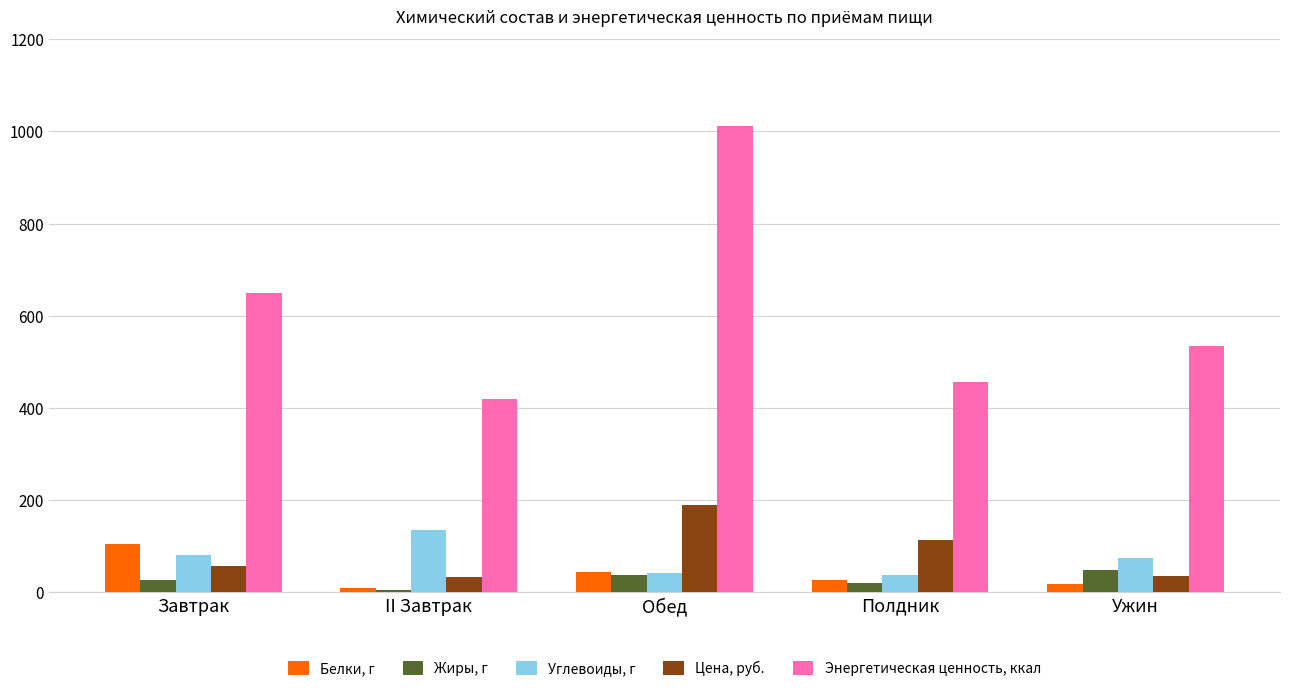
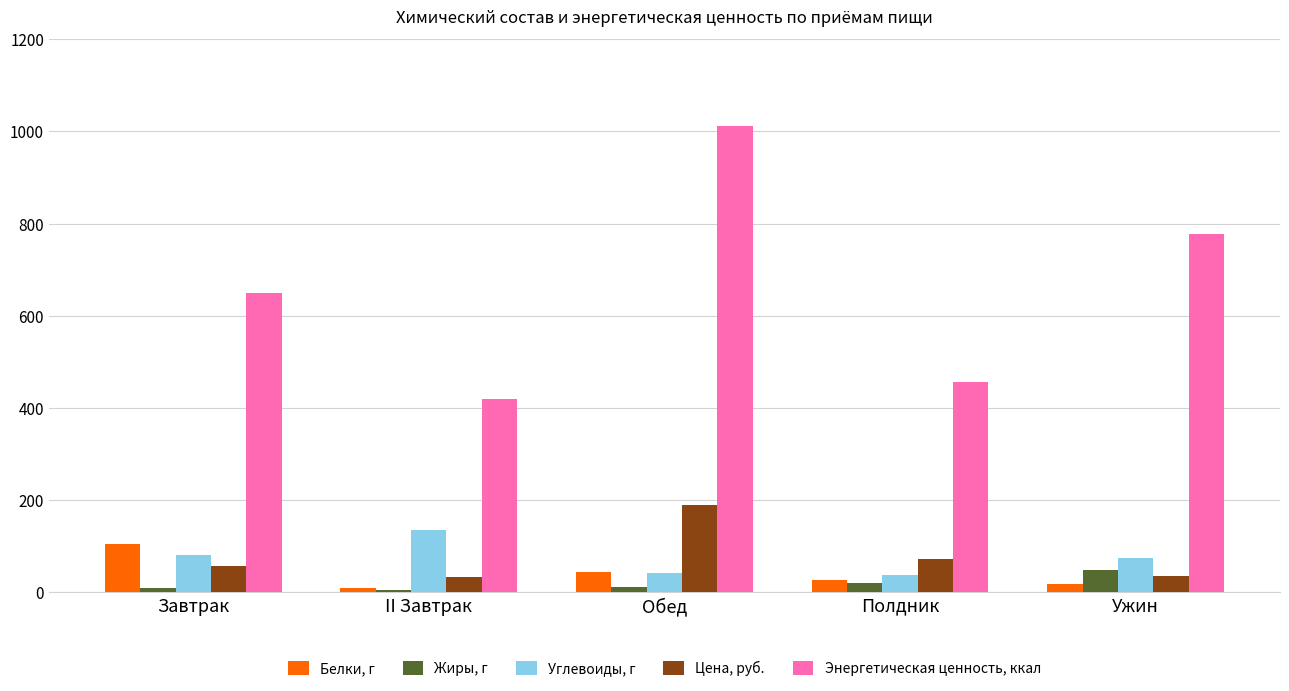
Жиры, г, Завтрак: 30 -> 10
Жиры, г, Обед: 40 -> 10
Цена, руб., Полдник: 110 -> 70
Энергетическая ценность, ккал, Ужин: 530 -> 780
